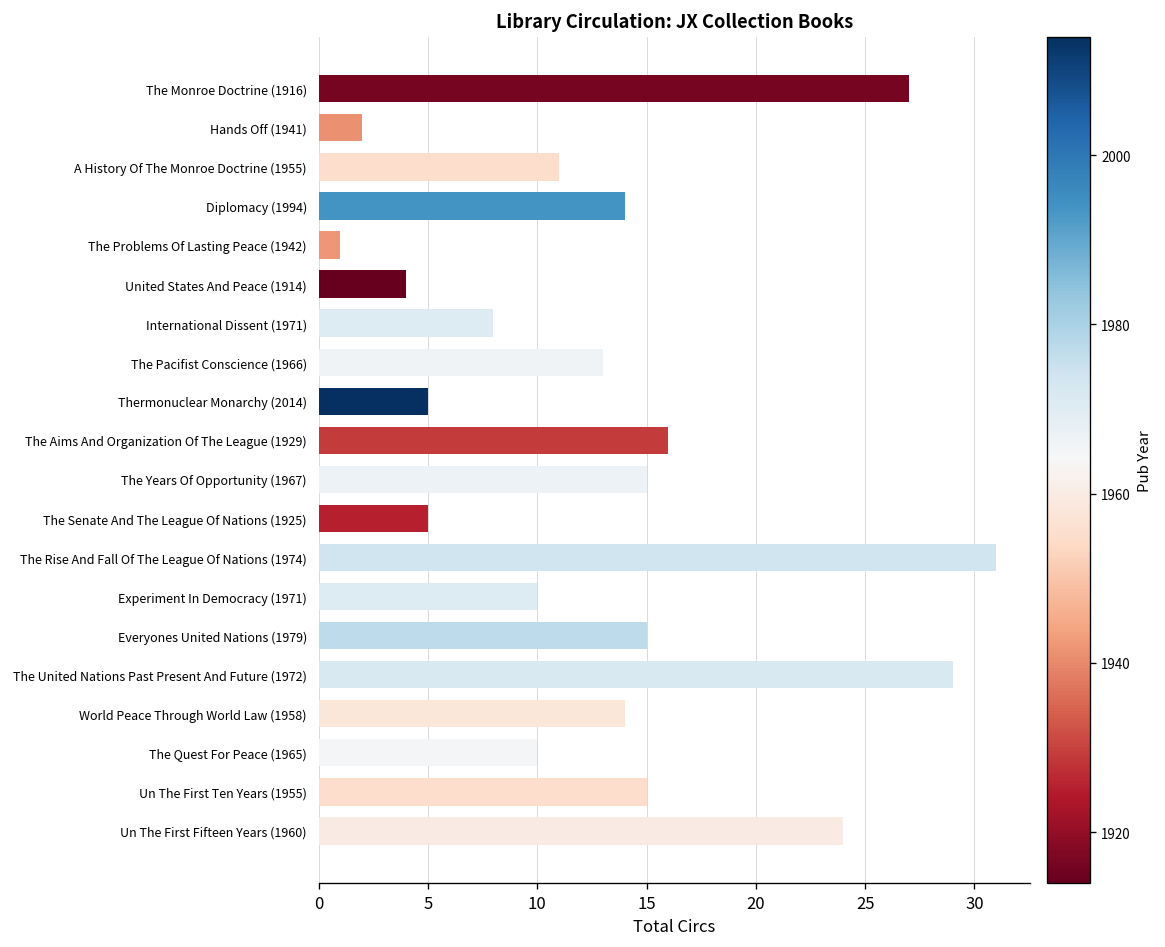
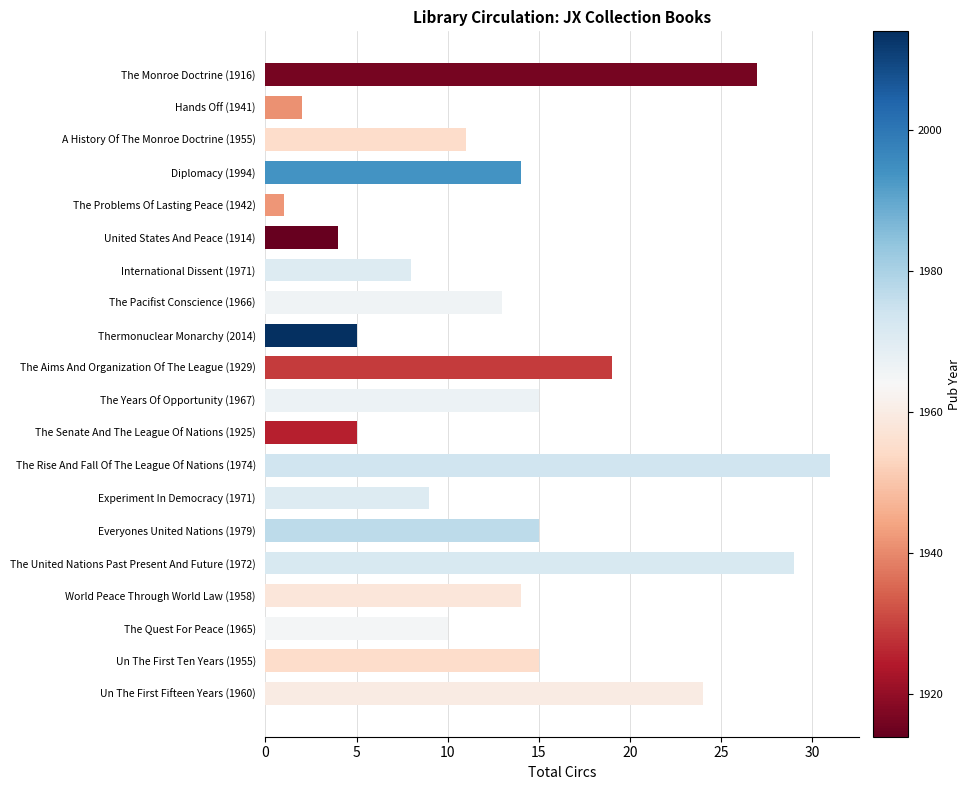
The Aims And Organization Of The League (1929): 16 -> 19
Experiment In Democracy (1971): 10 -> 9
